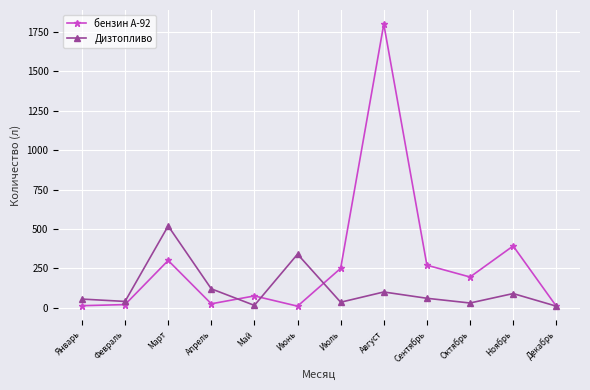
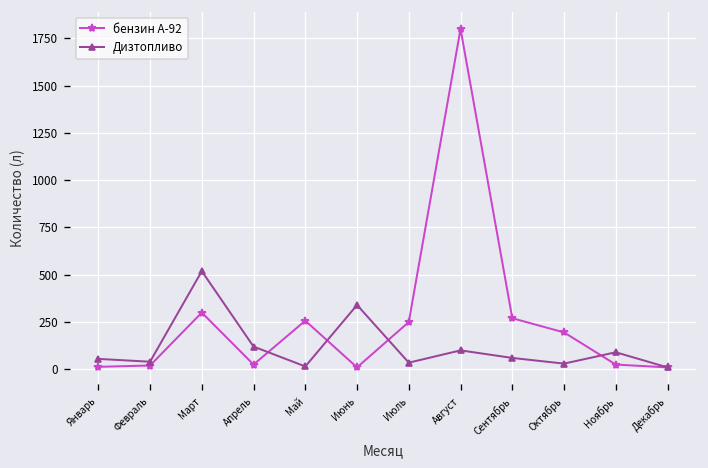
бензин А-92, Май: 80 -> 260
бензин А-92, Ноябрь: 390 -> 30
